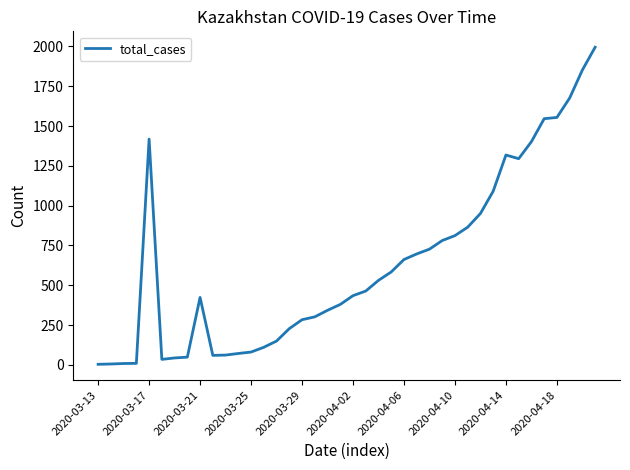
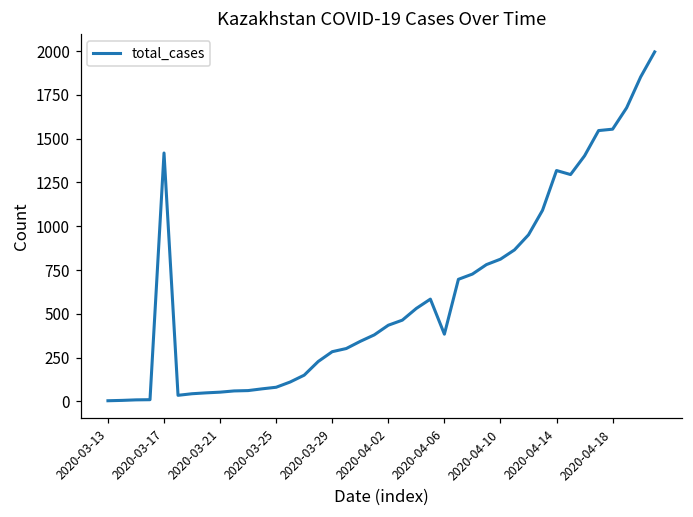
2020-03-21: 420 -> 50
2020-04-06: 660 -> 380
